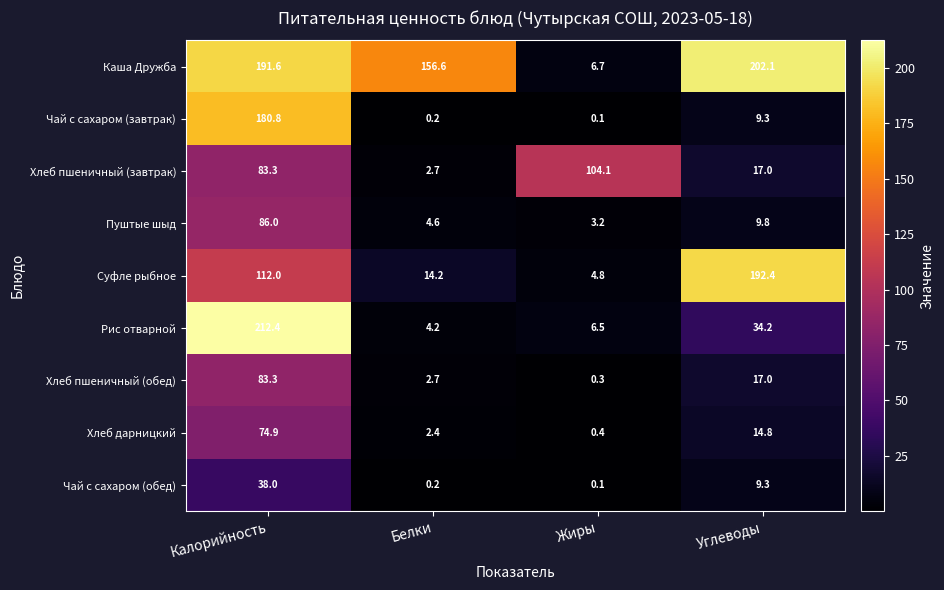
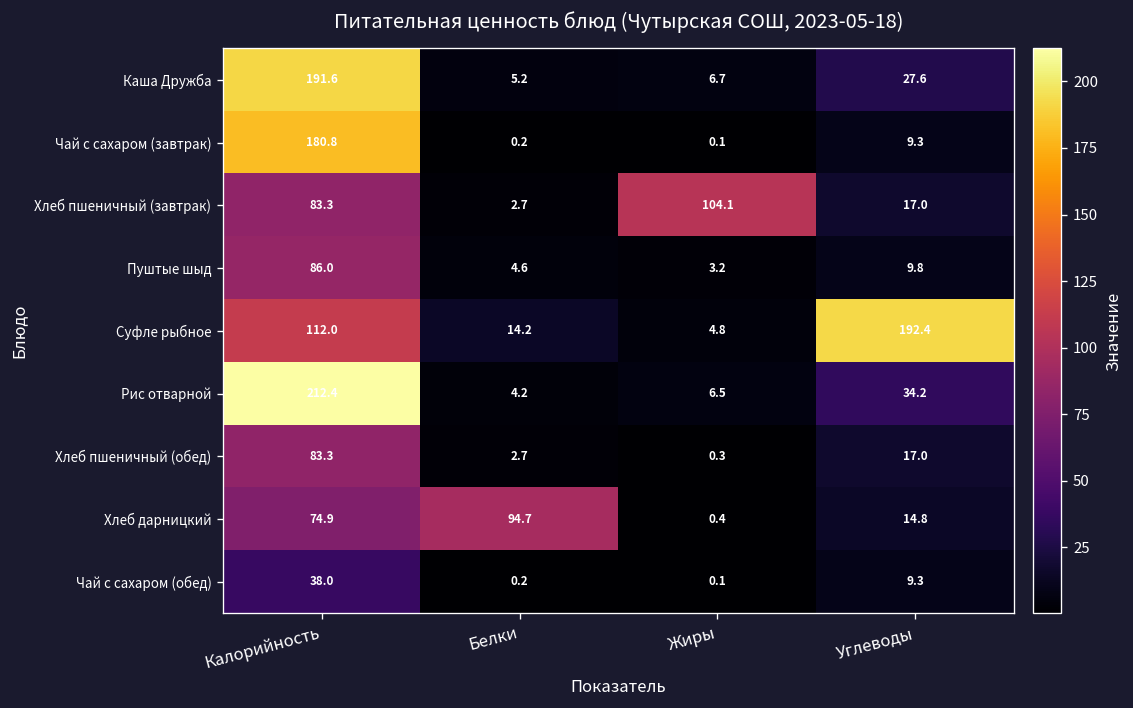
Каша Дружба, Белки: 156.6 -> 5.2
Каша Дружба, Углеводы: 202.1 -> 27.6
Хлеб дарницкий, Белки: 2.4 -> 94.7
